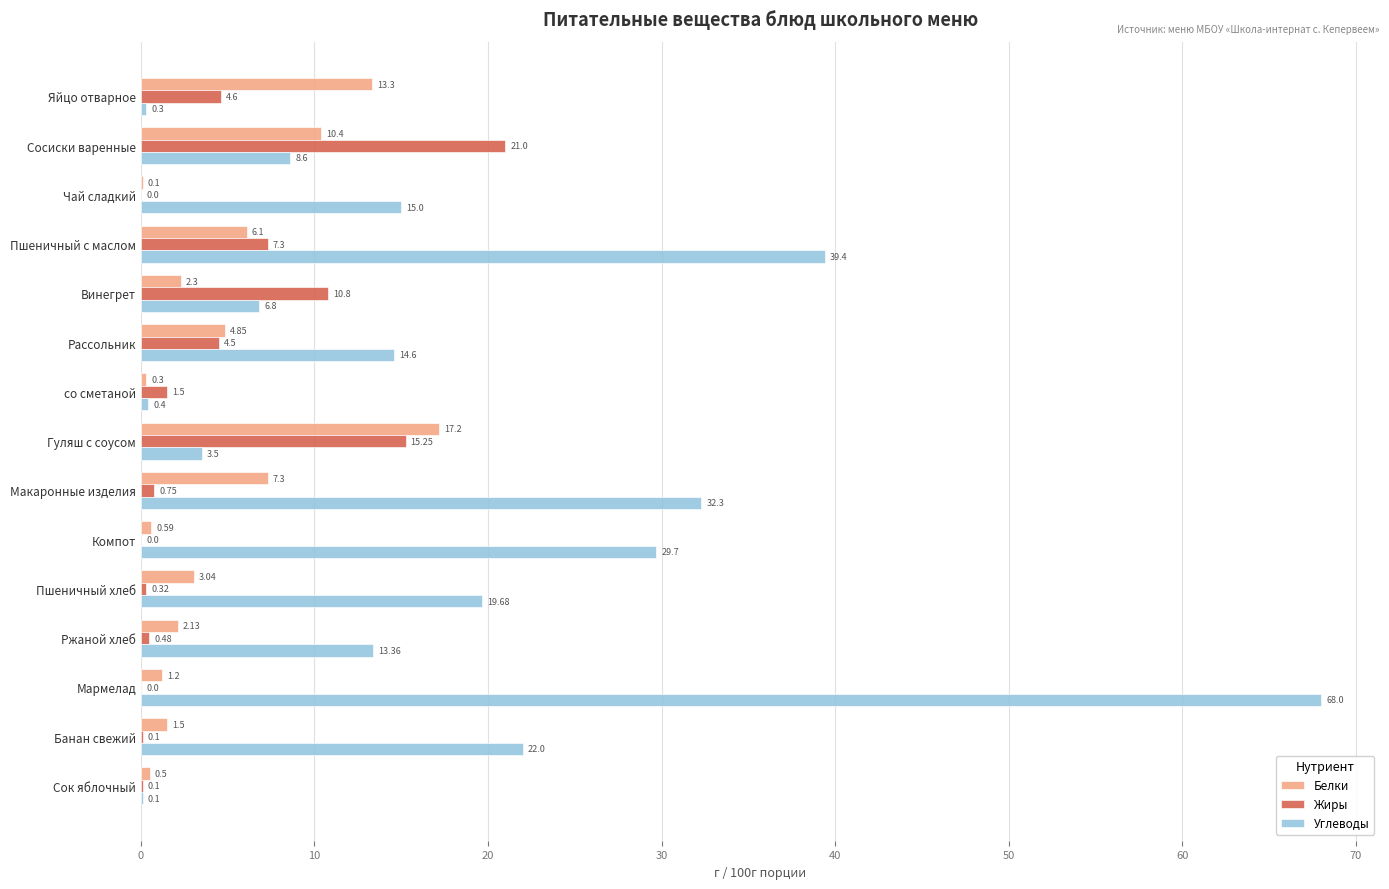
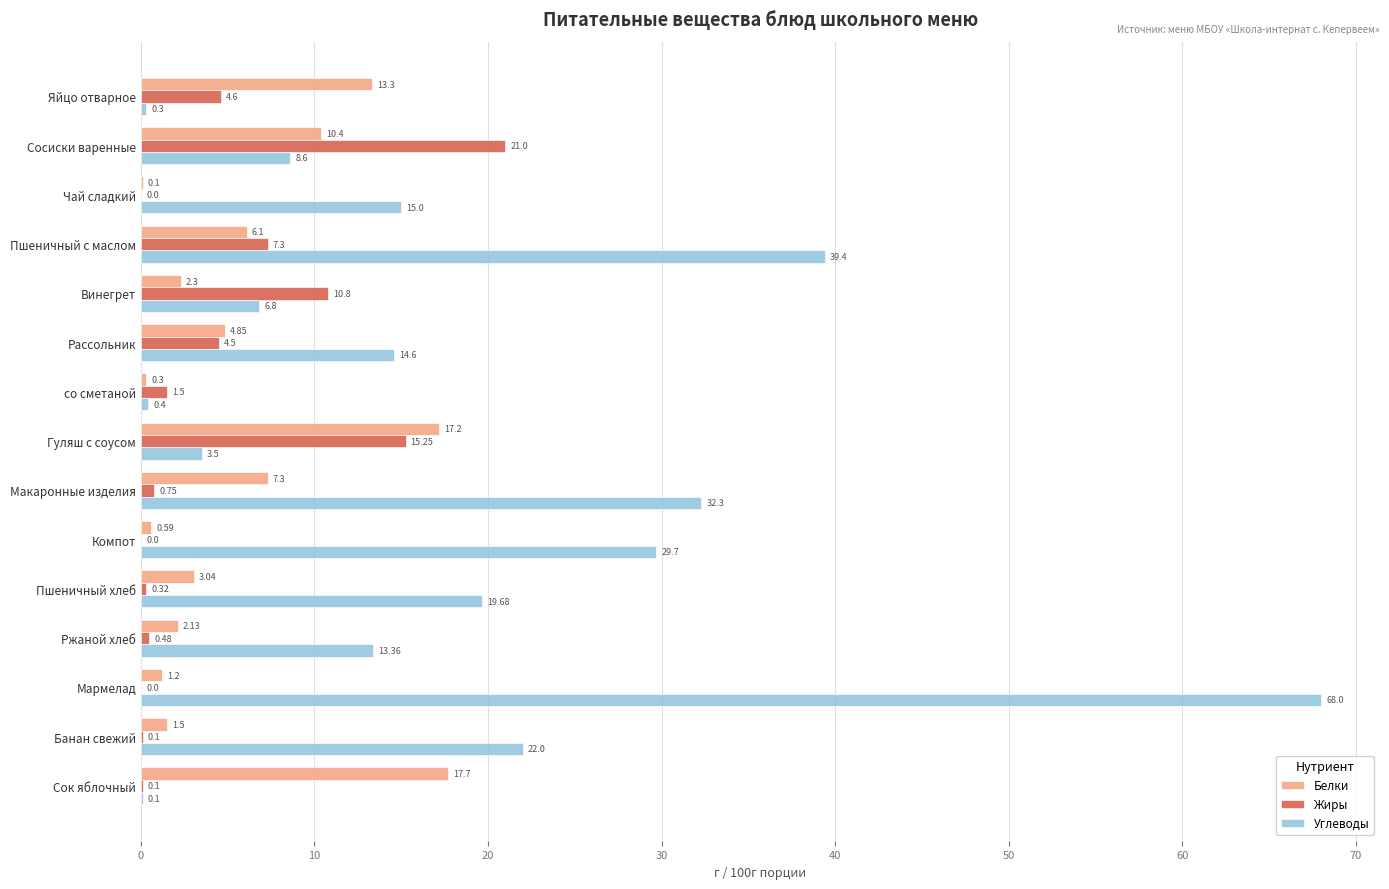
Белки, Сок яблочный: 0.5 -> 17.7
